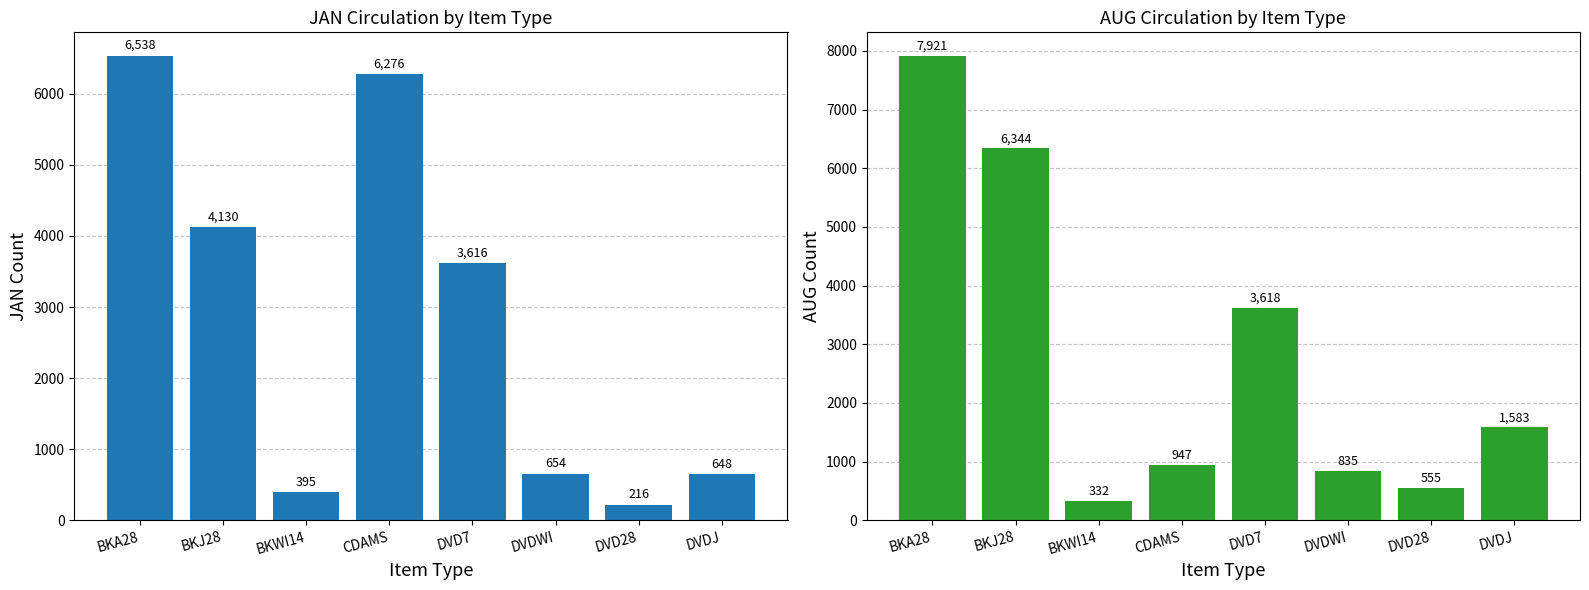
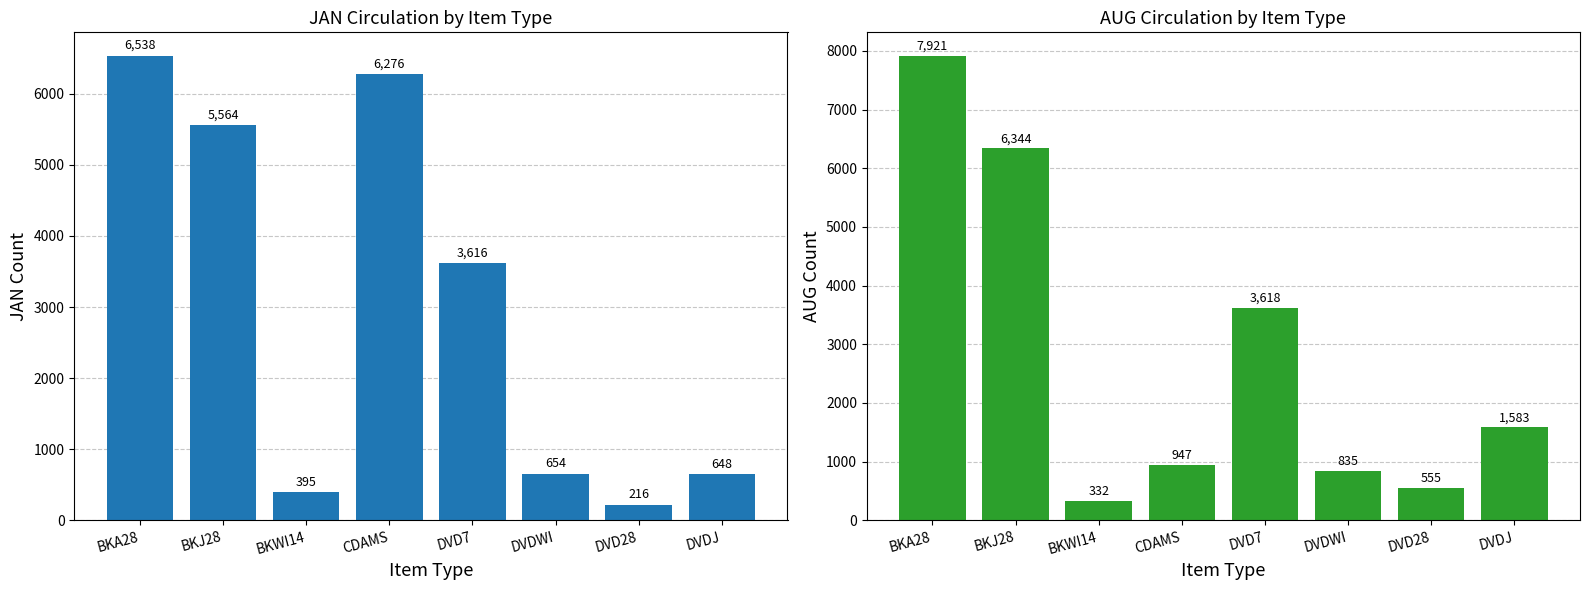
JAN Circulation by Item Type, BKJ28: 4,130 -> 5,564
